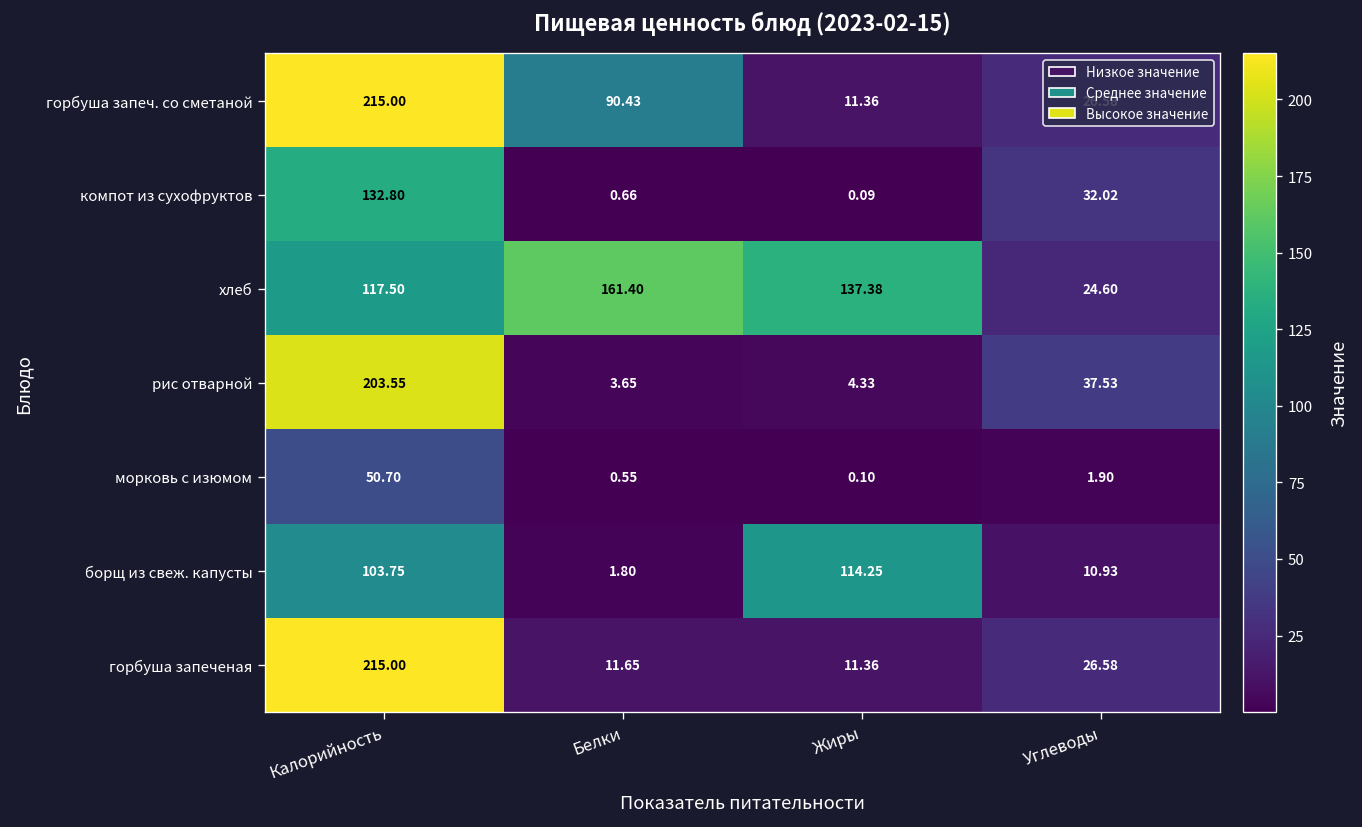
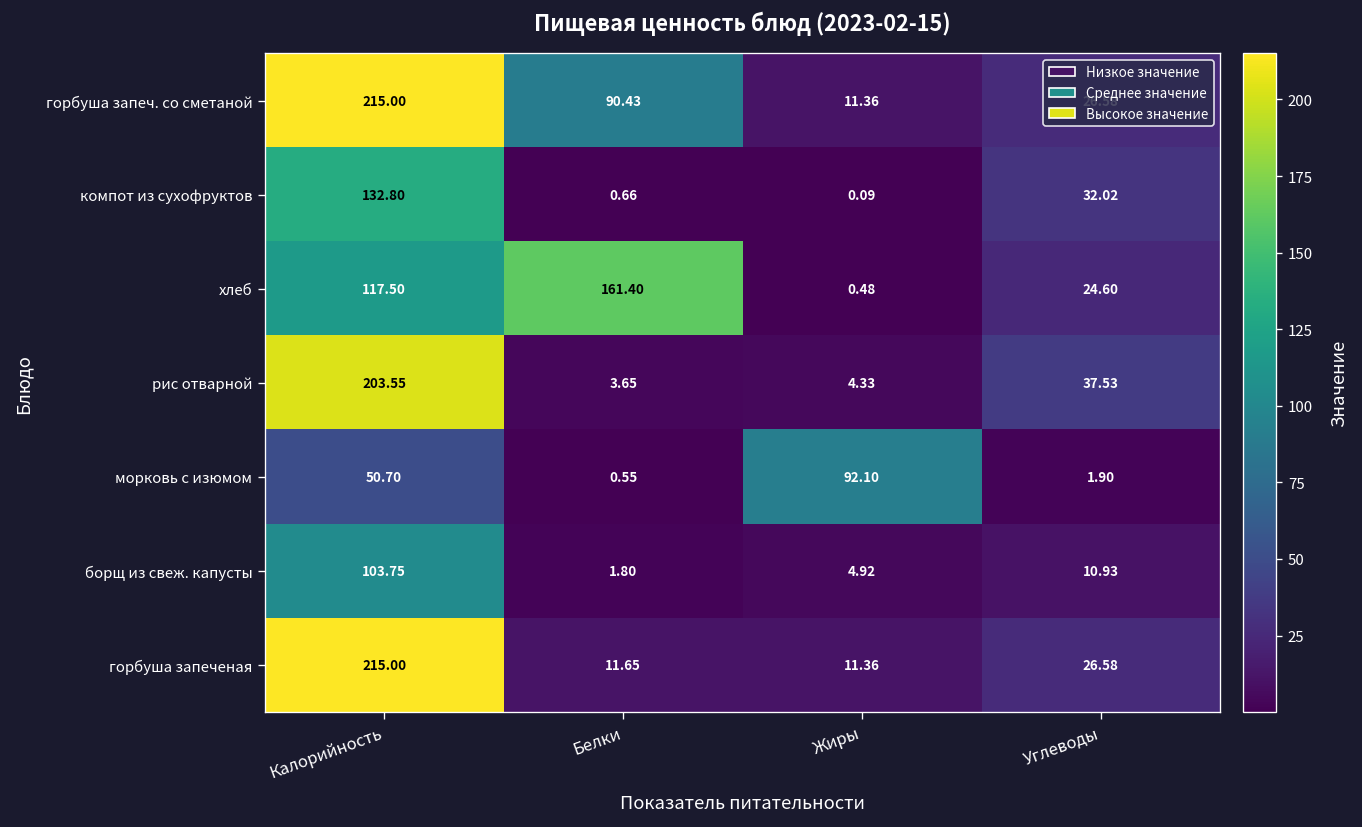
хлеб, Жиры: 137.38 -> 0.48
морковь с изюмом, Жиры: 0.10 -> 92.10
борщ из свеж. капусты, Жиры: 114.25 -> 4.92
